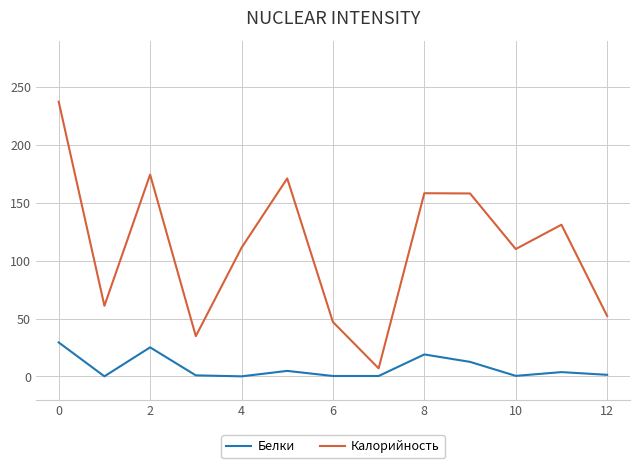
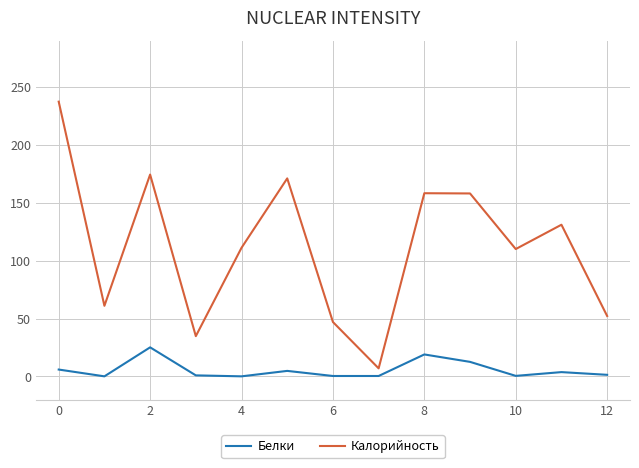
Белки, 0: 29 -> 6
